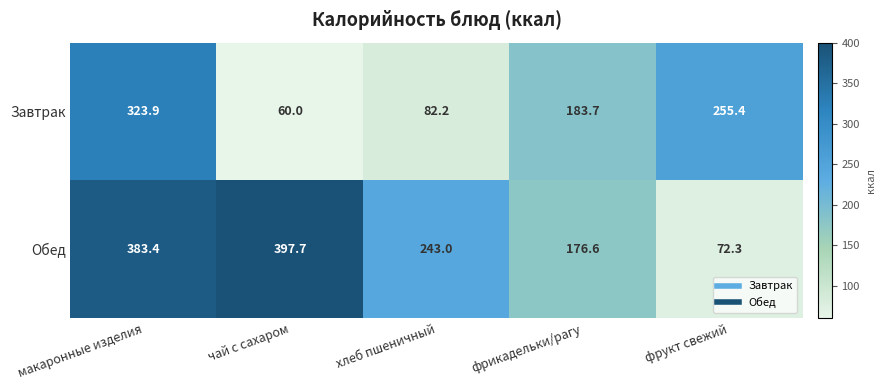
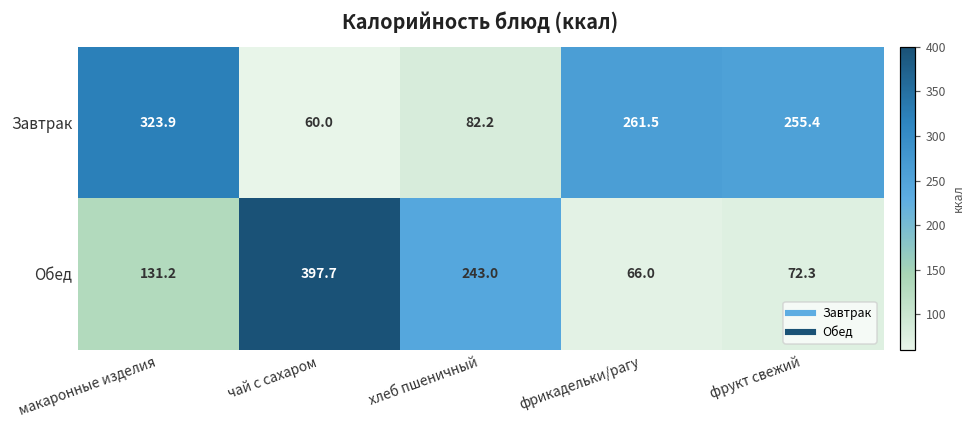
Завтрак, фрикадельки/рагу: 183.7 -> 261.5
Обед, макаронные изделия: 383.4 -> 131.2
Обед, фрикадельки/рагу: 176.6 -> 66.0
